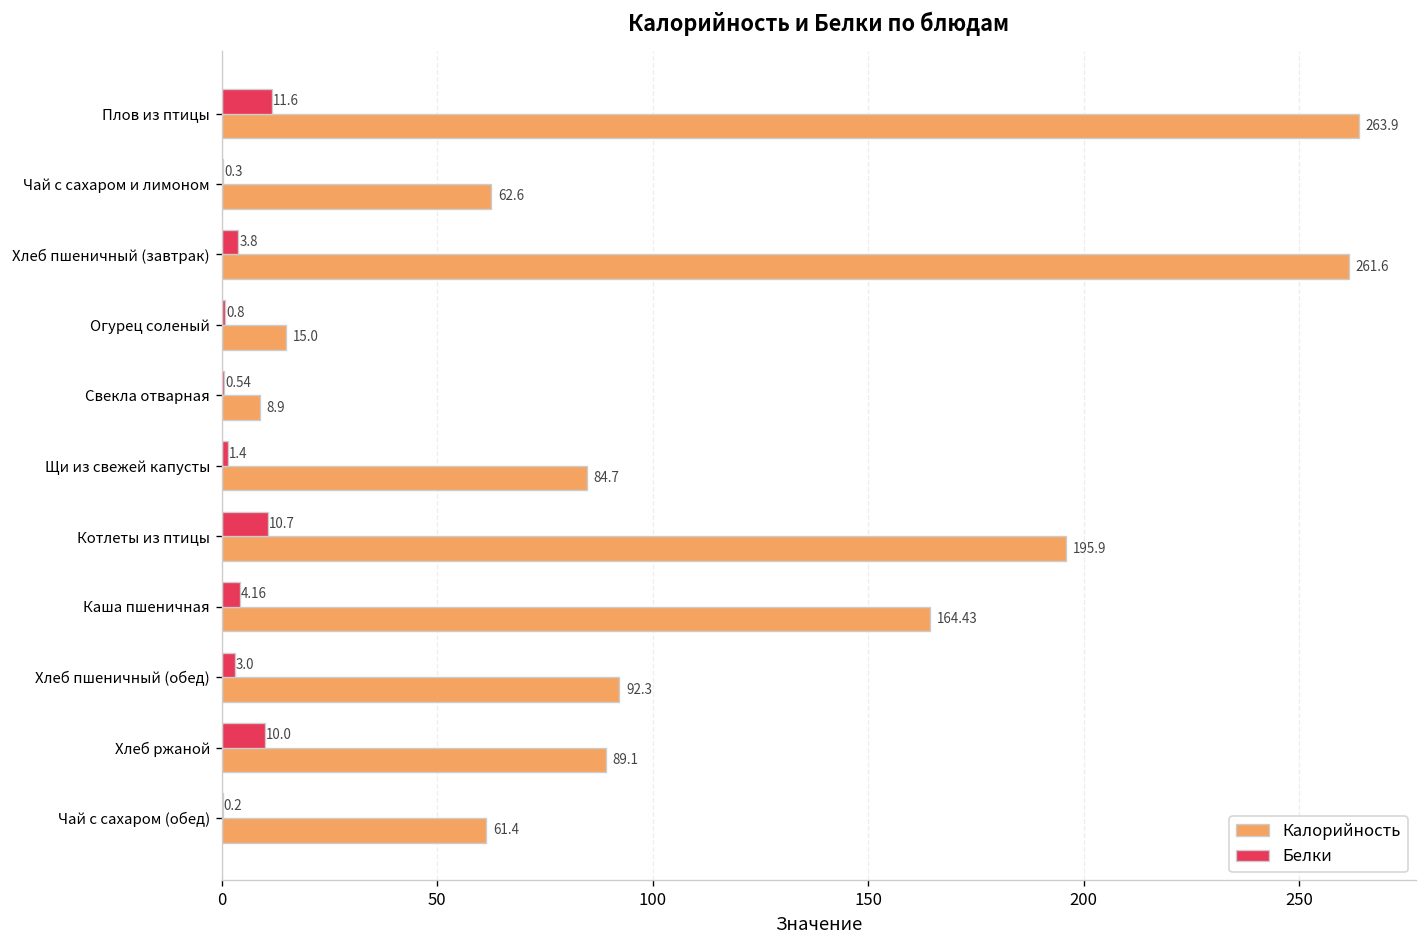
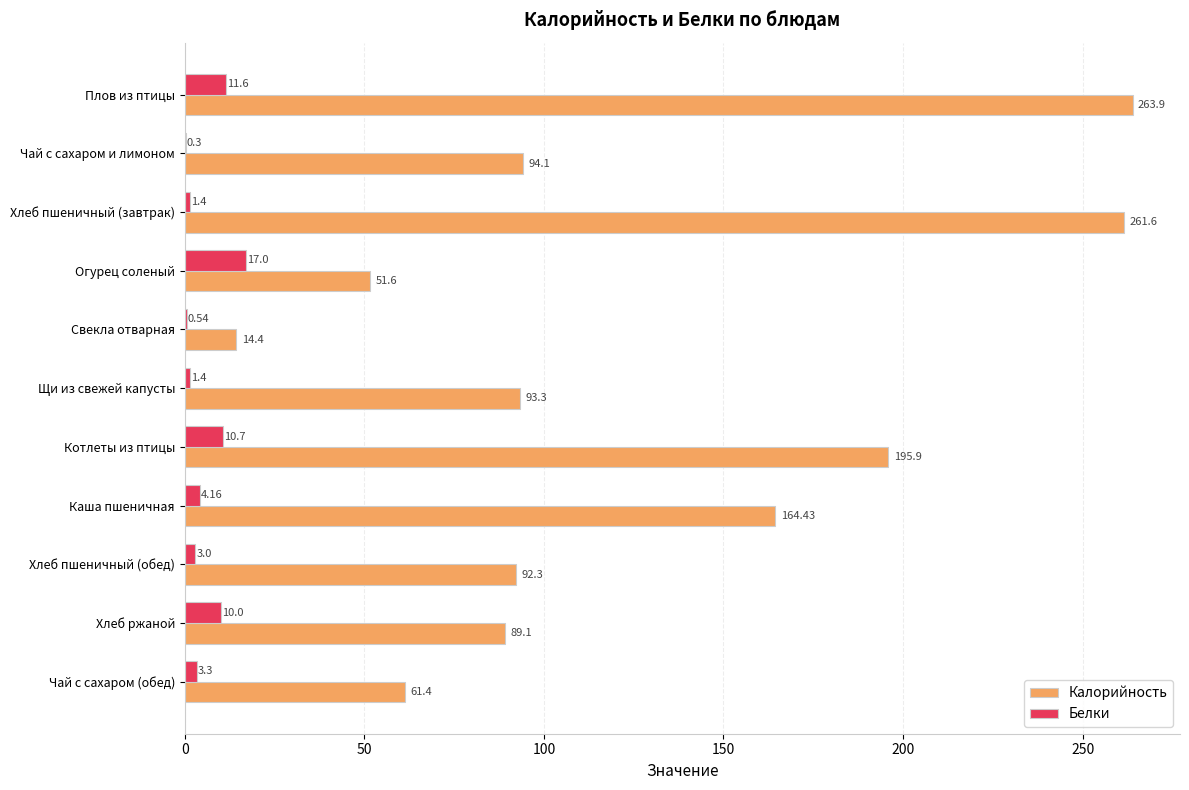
Калорийность, Чай с сахаром и лимоном: 62.6 -> 94.1
Белки, Хлеб пшеничный (завтрак): 3.8 -> 1.4
Белки, Огурец соленый: 0.8 -> 17.0
Калорийность, Огурец соленый: 15.0 -> 51.6
Калорийность, Свекла отварная: 8.9 -> 14.4
Калорийность, Щи из свежей капусты: 84.7 -> 93.3
Белки, Чай с сахаром (обед): 0.2 -> 3.3
